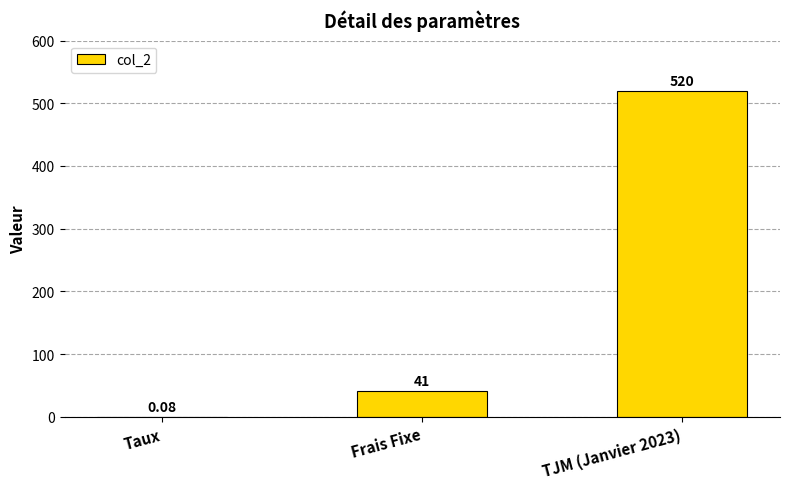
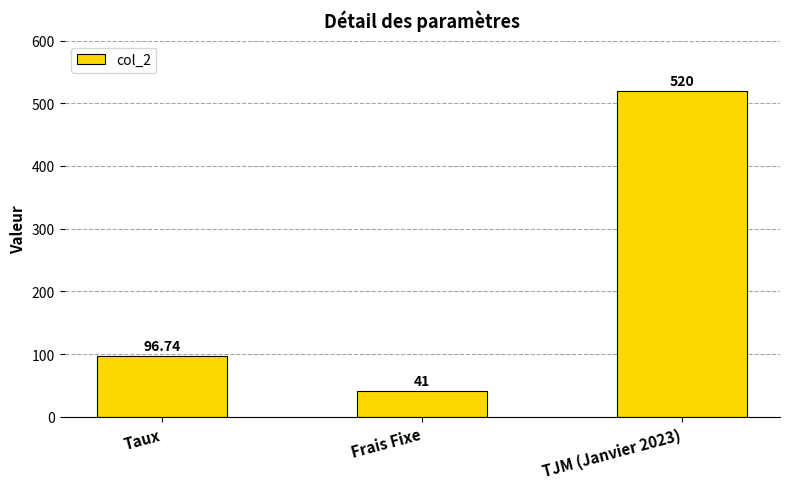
Taux: 0.08 -> 96.74
